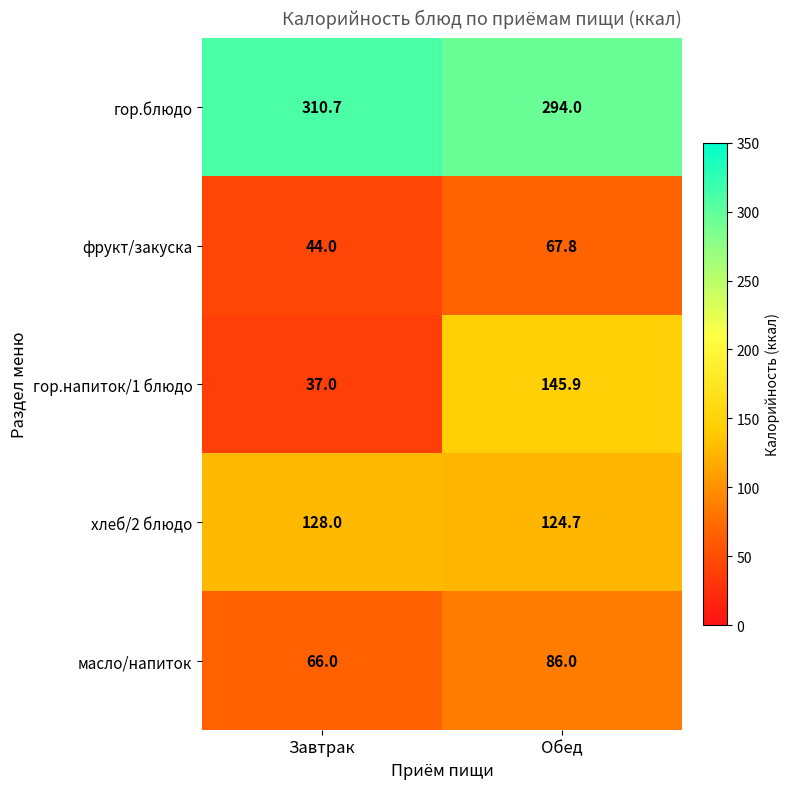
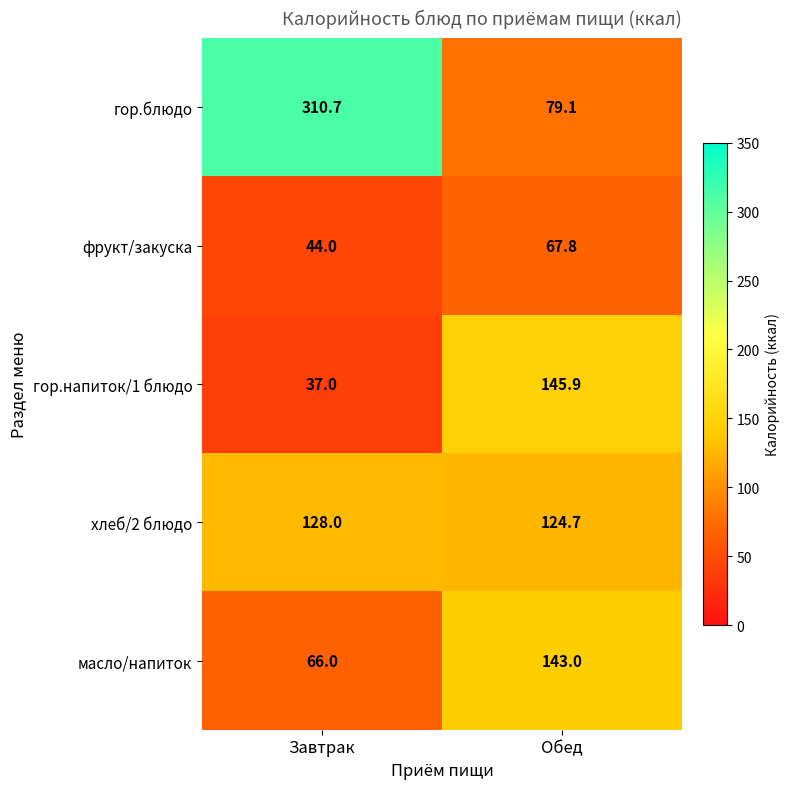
гор.блюдо, Обед: 294.0 -> 79.1
масло/напиток, Обед: 86.0 -> 143.0
